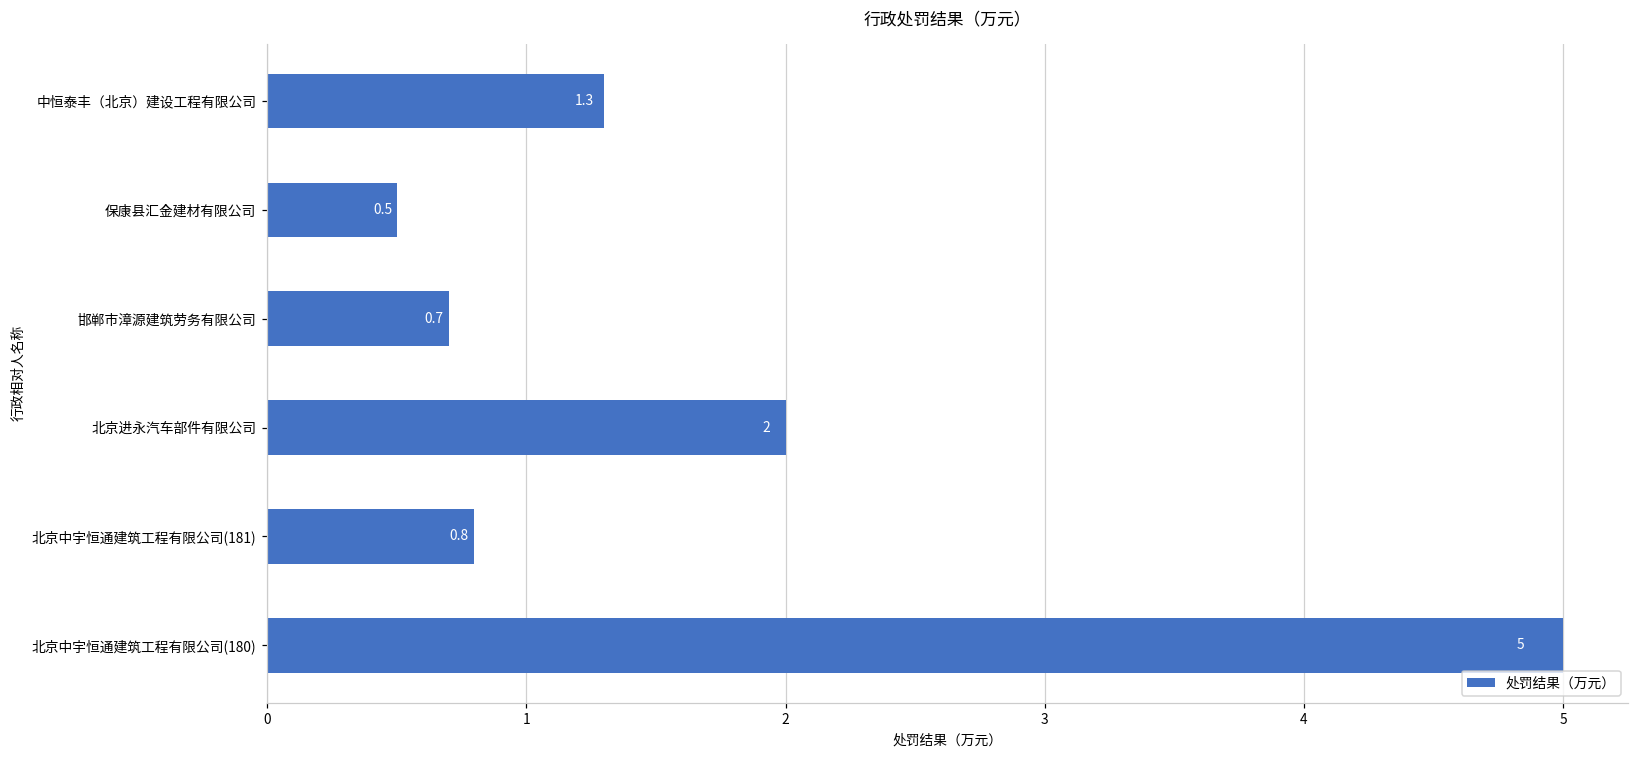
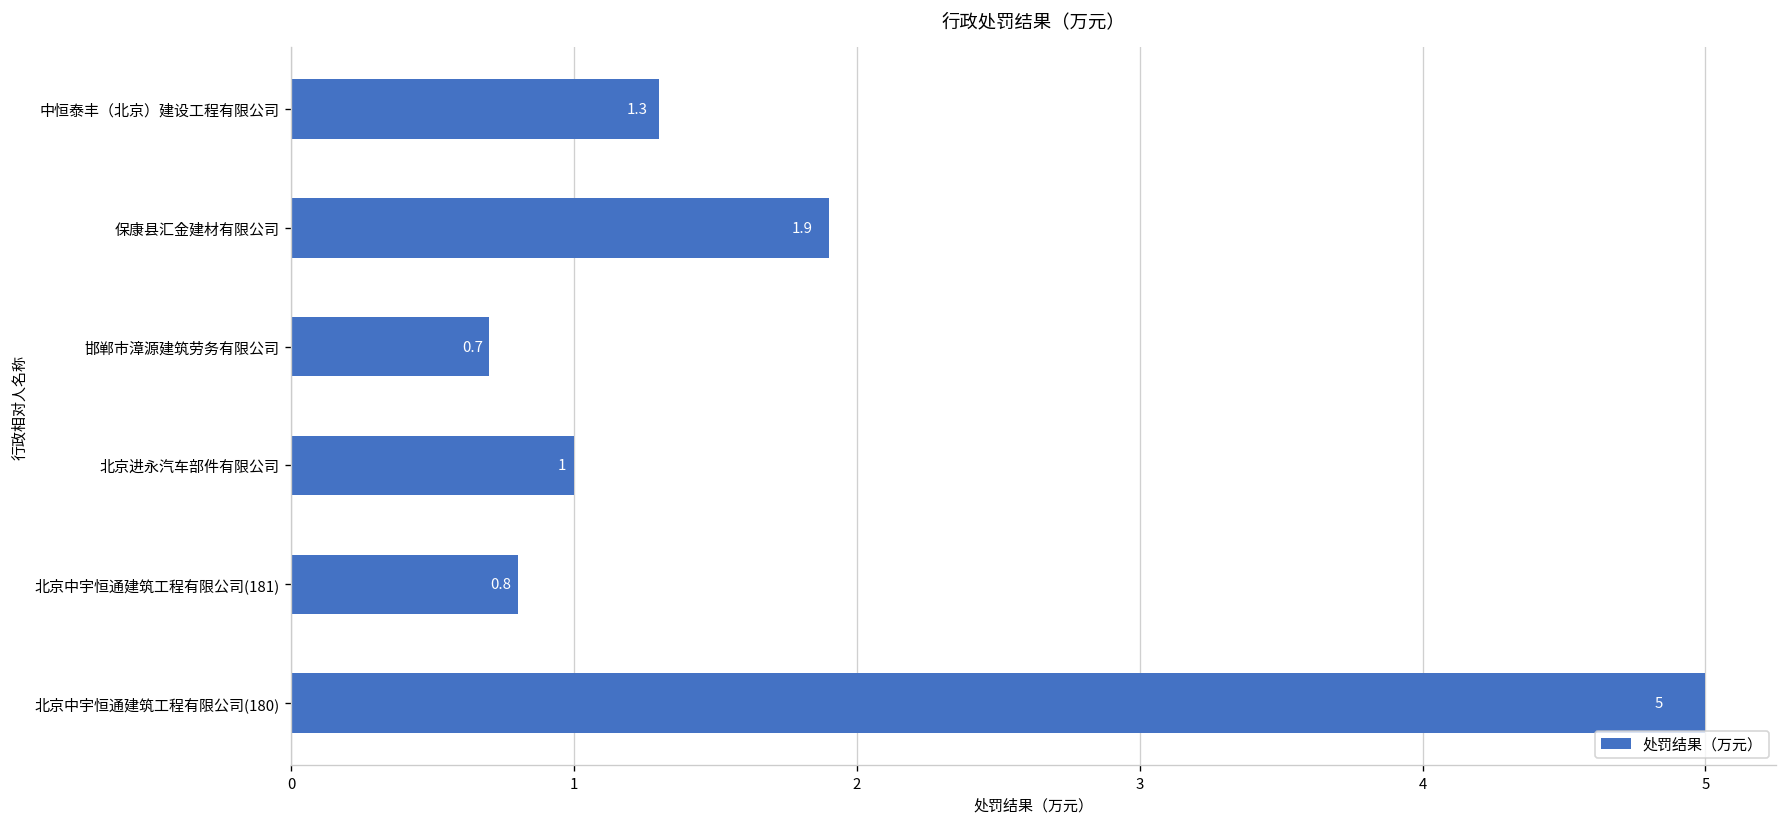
保康县汇金建材有限公司: 0.5 -> 1.9
北京进永汽车部件有限公司: 2 -> 1
